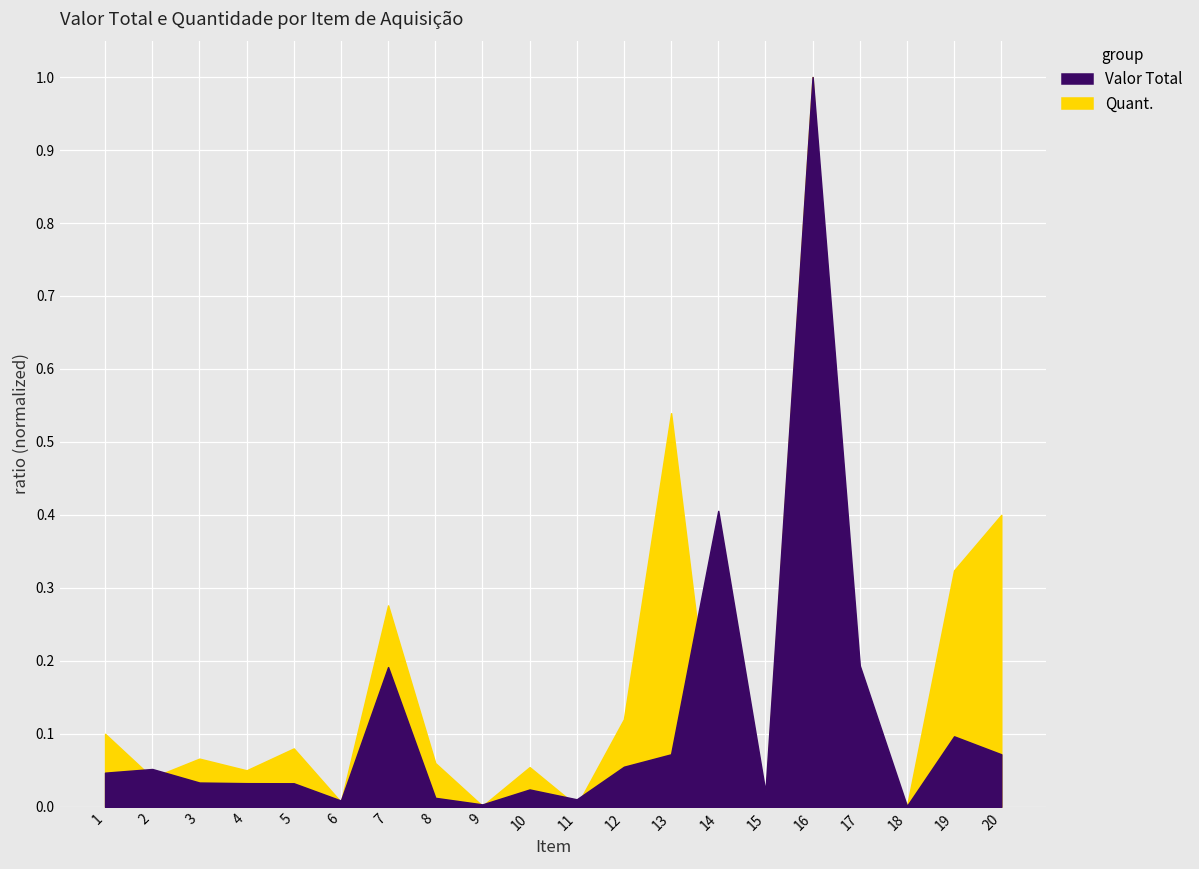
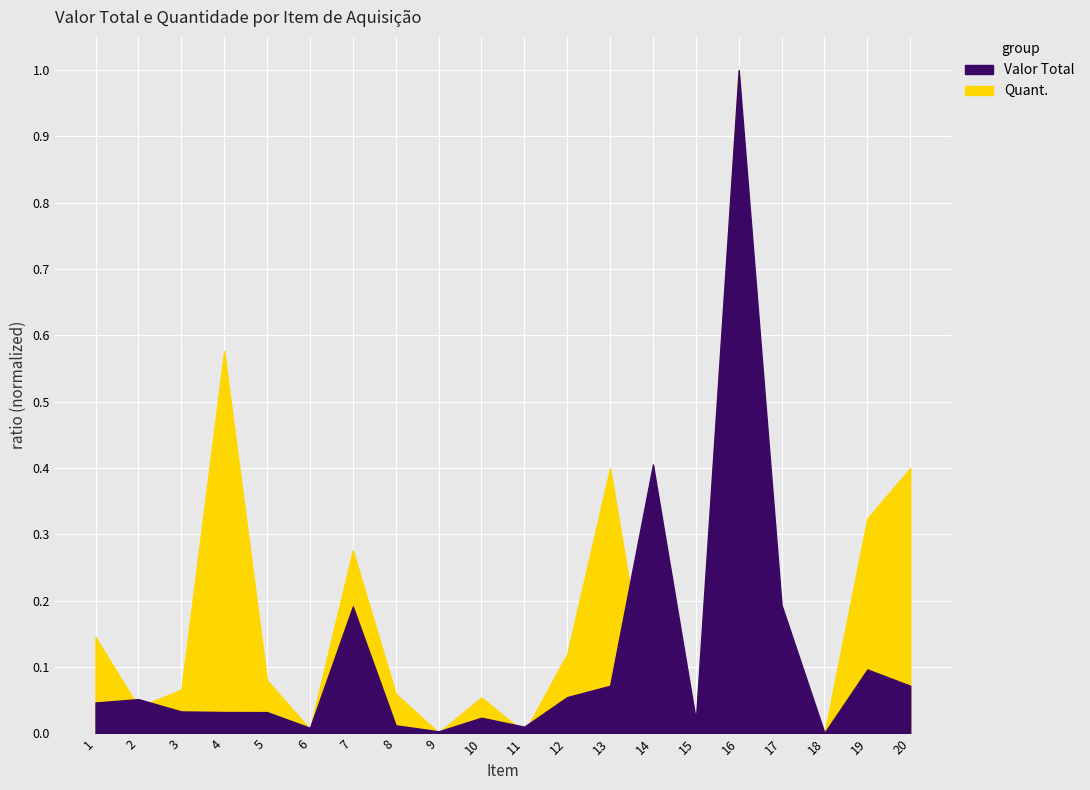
Quant., 1: 0.10 -> 0.15
Quant., 4: 0.05 -> 0.58
Quant., 13: 0.54 -> 0.40
